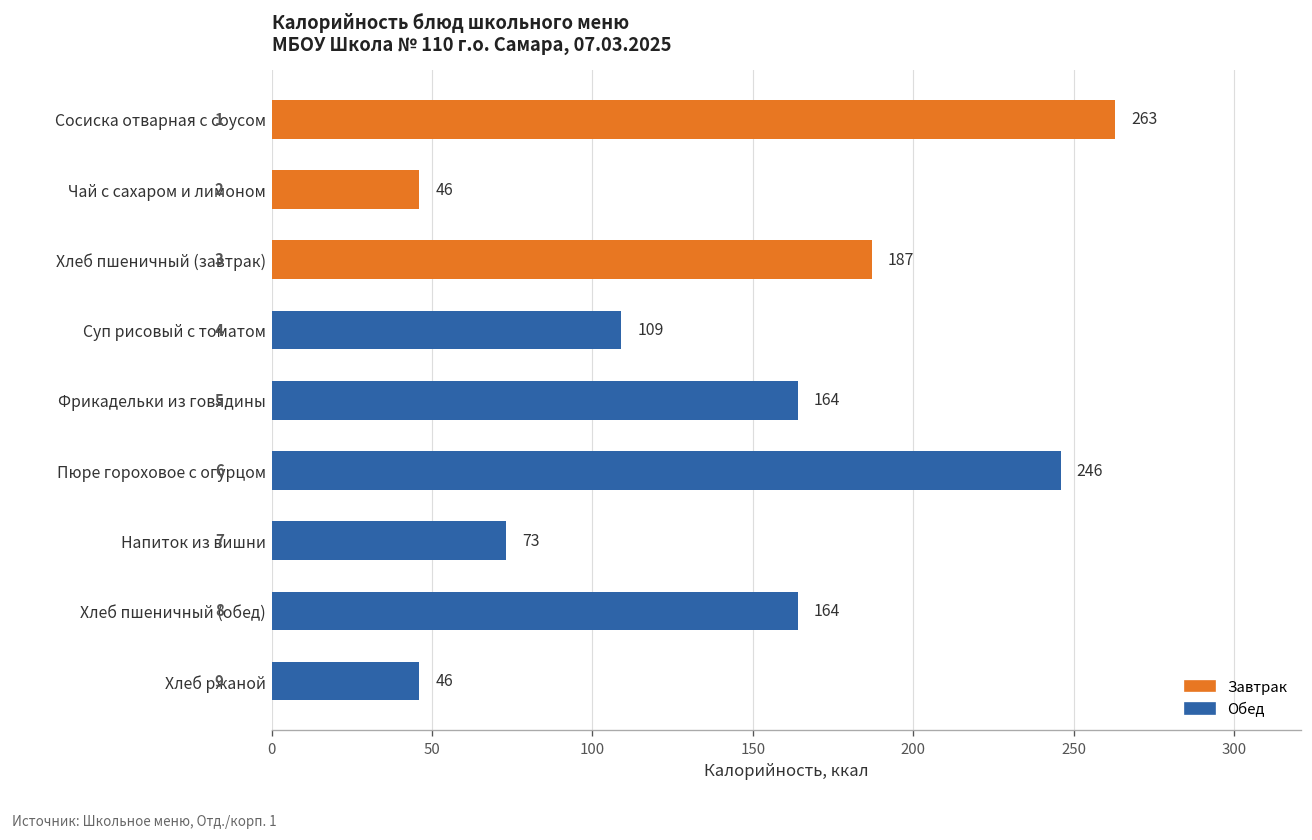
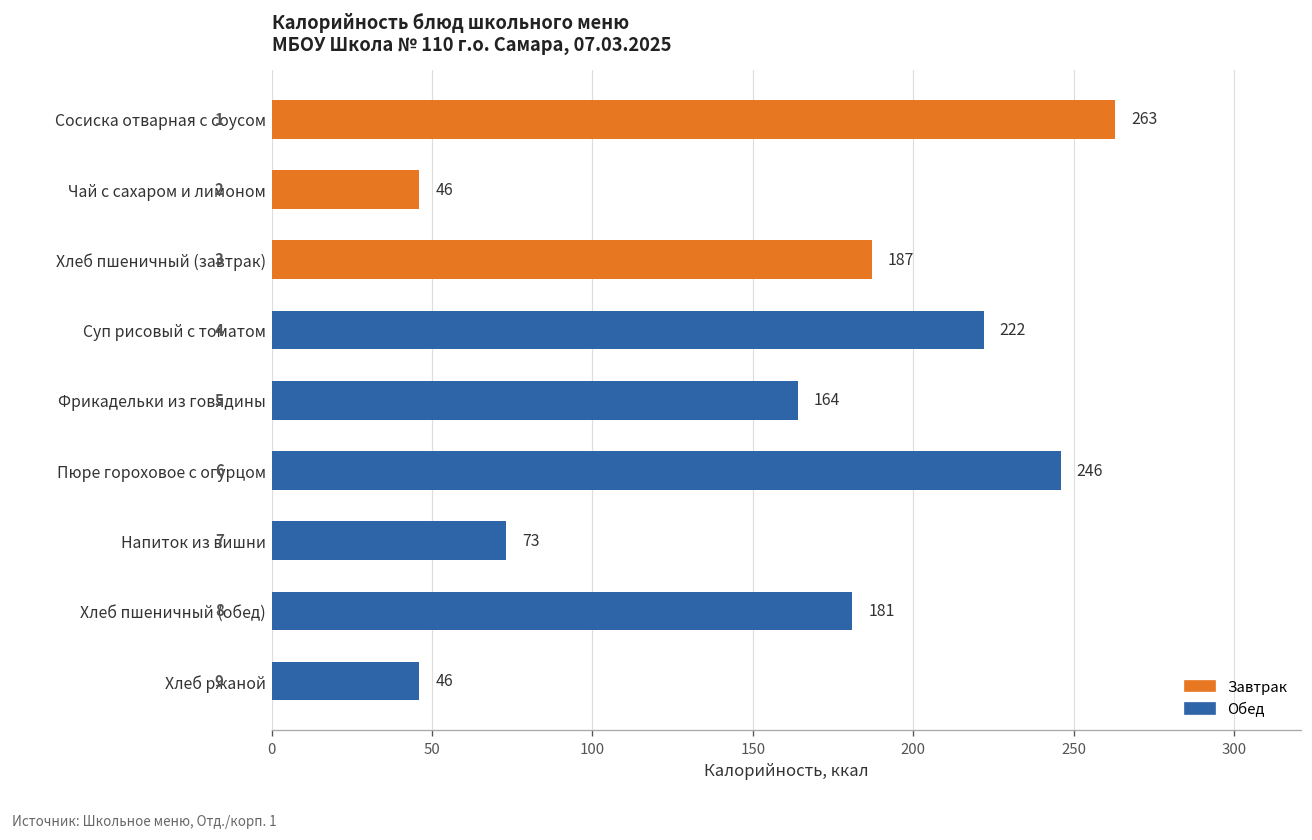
Суп рисовый с томатом: 109 -> 222
Хлеб пшеничный (обед): 164 -> 181
